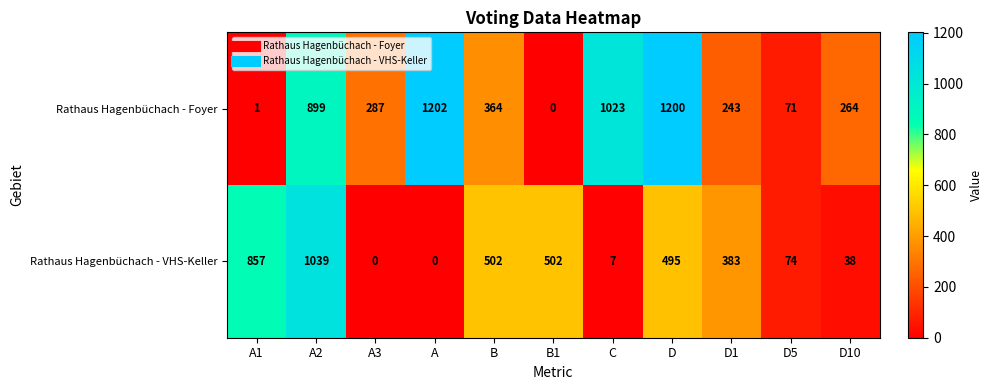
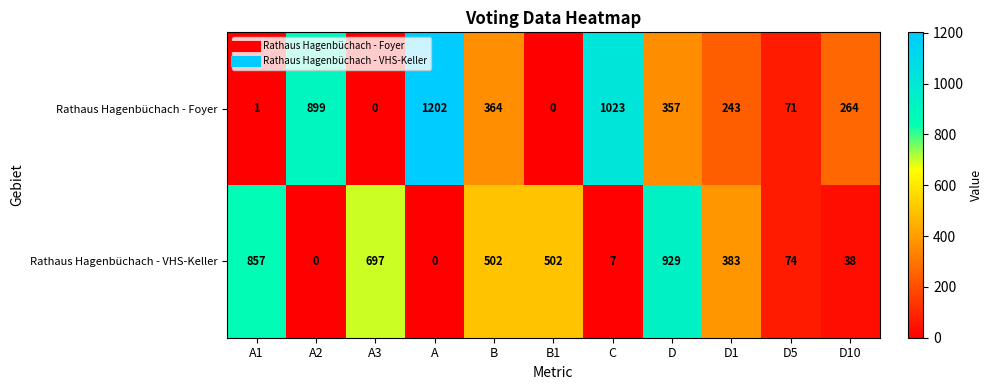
Rathaus Hagenbüchach - Foyer, A3: 287 -> 0
Rathaus Hagenbüchach - Foyer, D: 1200 -> 357
Rathaus Hagenbüchach - VHS-Keller, A2: 1039 -> 0
Rathaus Hagenbüchach - VHS-Keller, A3: 0 -> 697
Rathaus Hagenbüchach - VHS-Keller, D: 495 -> 929
